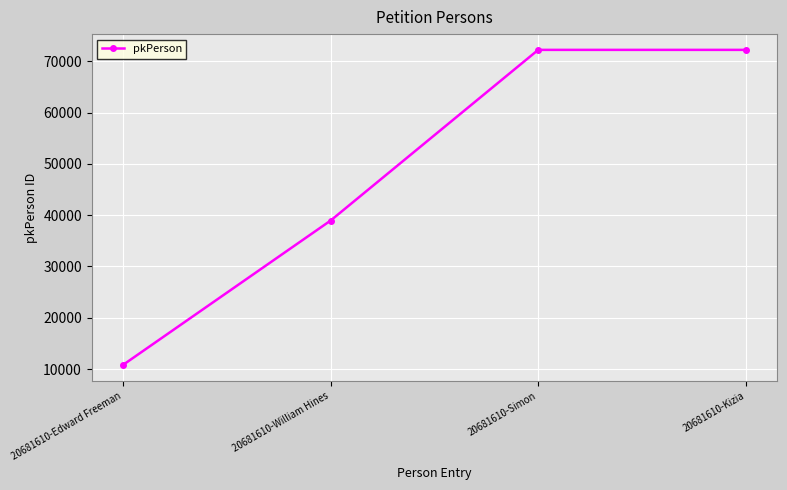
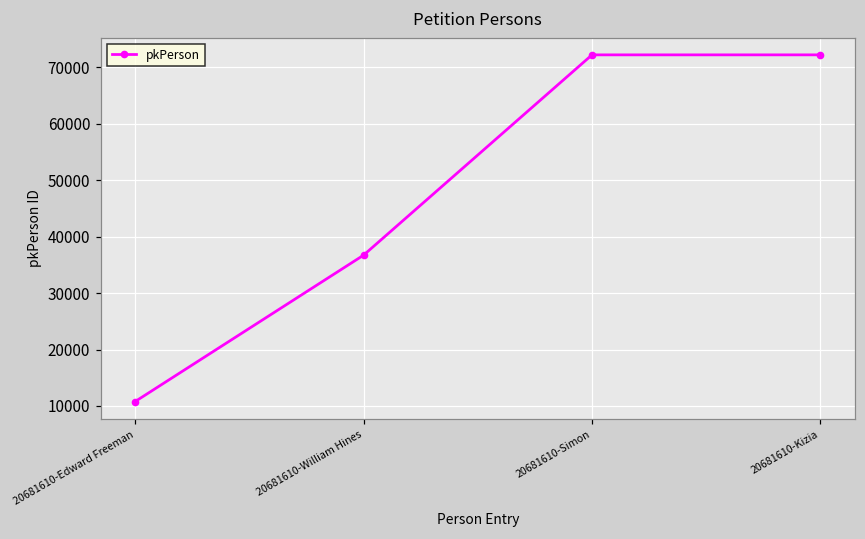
20681610-William Hines: 39000 -> 37000
